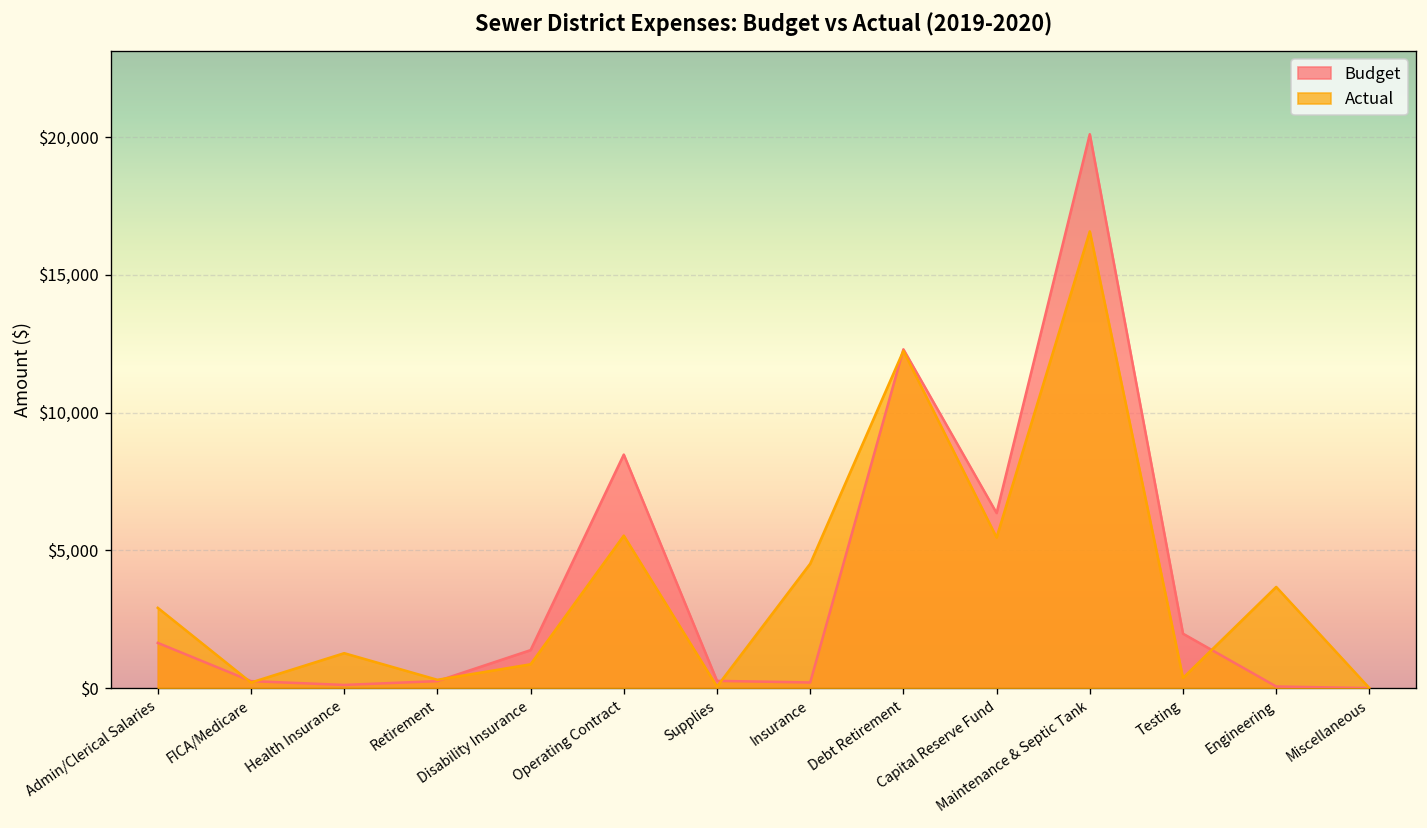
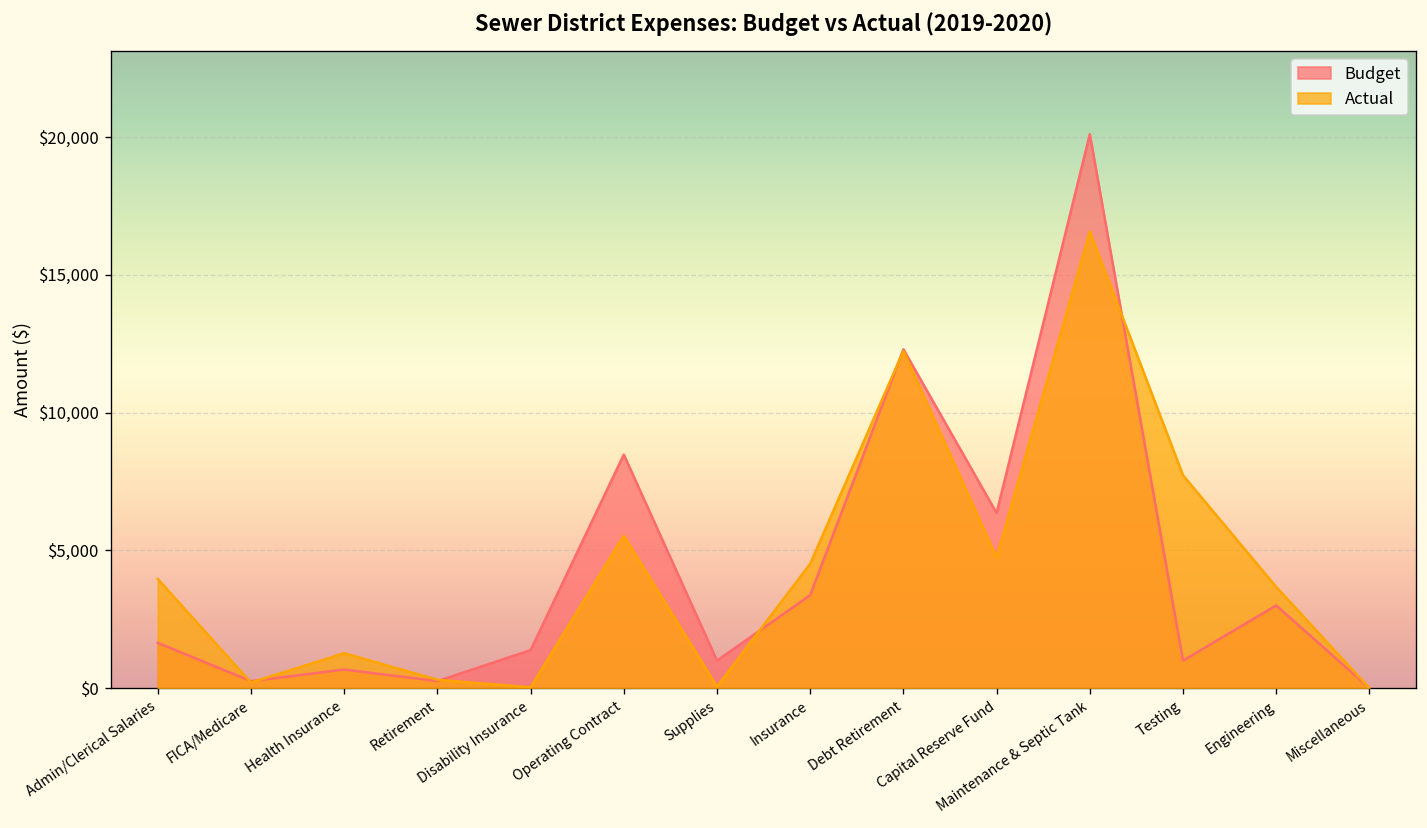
Actual, Admin/Clerical Salaries: $2,900 -> $4,000
Budget, Health Insurance: $100 -> $700
Actual, Disability Insurance: $900 -> $0
Budget, Supplies: $300 -> $1,000
Budget, Insurance: $200 -> $3,400
Actual, Capital Reserve Fund: $5,500 -> $4,700
Budget, Testing: $2,000 -> $1,000
Actual, Testing: $400 -> $7,700
Budget, Engineering: $100 -> $3,000
